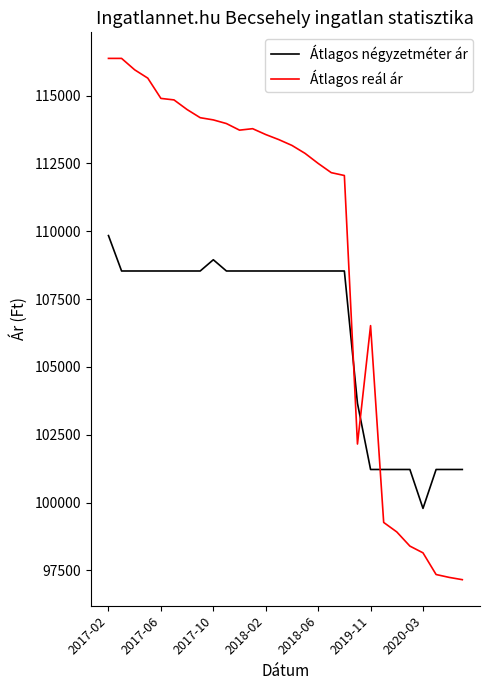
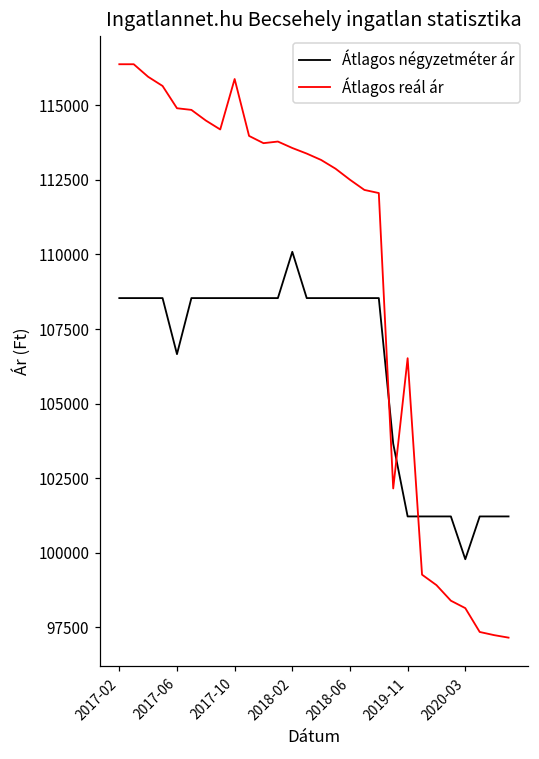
Átlagos négyzetméter ár, 2017-02: 109800 -> 108500
Átlagos négyzetméter ár, 2017-06: 108500 -> 106700
Átlagos négyzetméter ár, 2017-10: 109000 -> 108500
Átlagos reál ár, 2017-10: 114100 -> 115900
Átlagos négyzetméter ár, 2018-02: 108500 -> 110100
